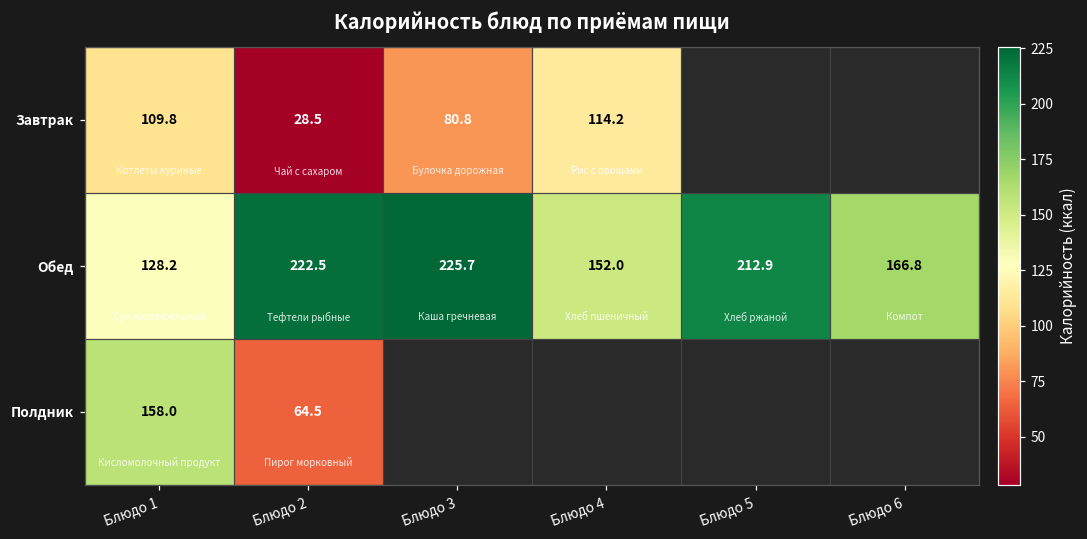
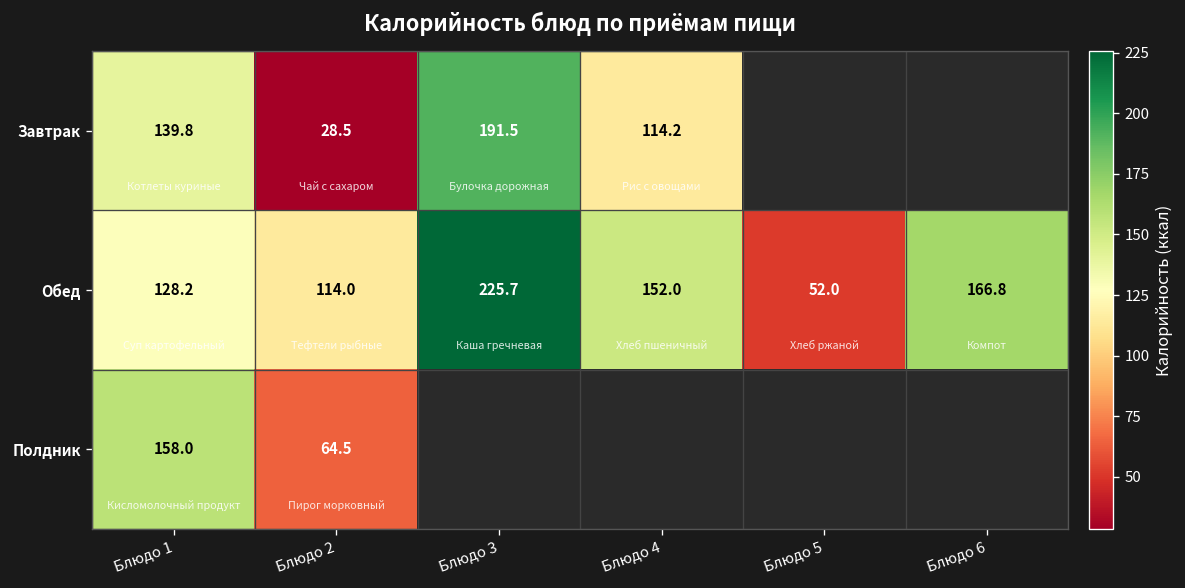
Завтрак, Блюдо 1: 109.8 -> 139.8
Завтрак, Блюдо 3: 80.8 -> 191.5
Обед, Блюдо 2: 222.5 -> 114.0
Обед, Блюдо 5: 212.9 -> 52.0
